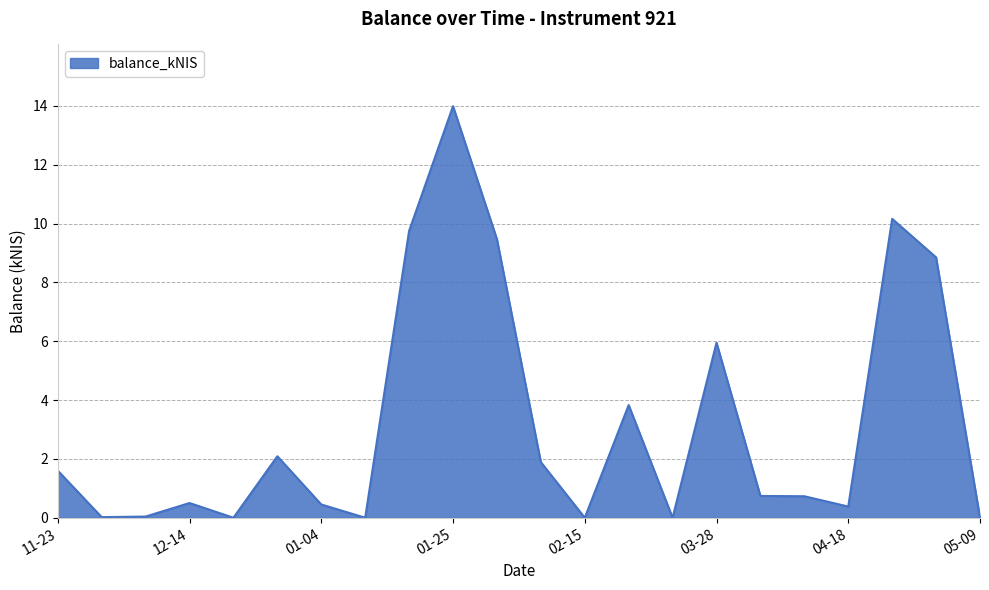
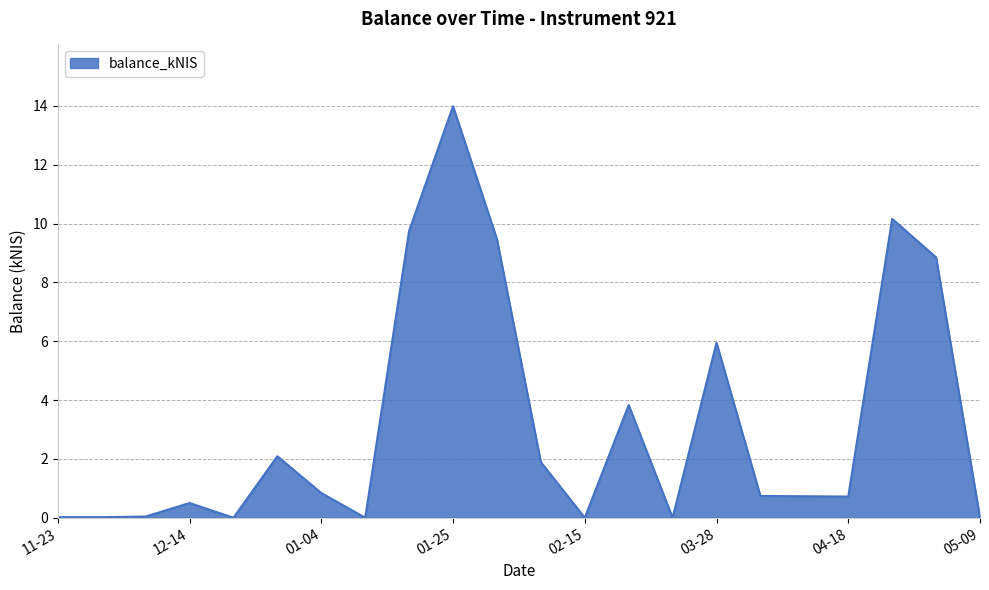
11-23: 1.6 -> 0.0
01-04: 0.5 -> 0.8
04-18: 0.4 -> 0.7
